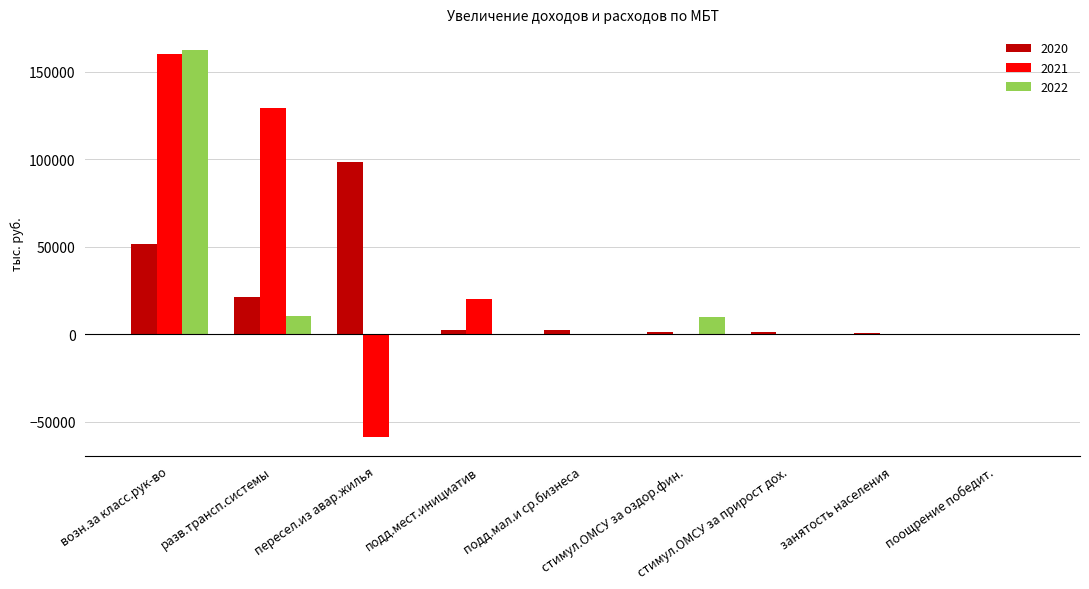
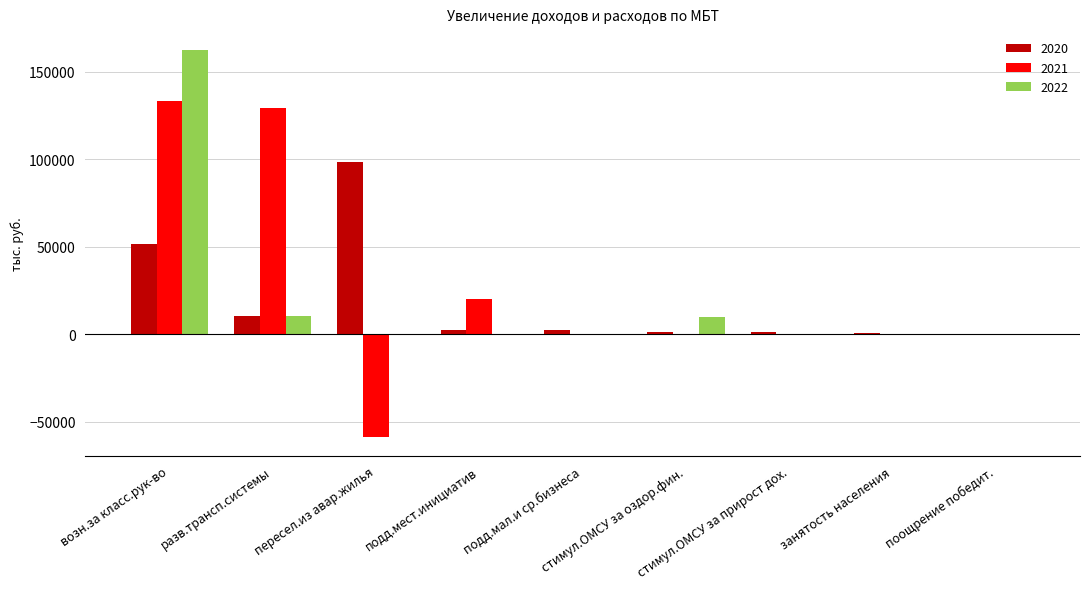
2021, возн.за класс.рук-во: 160000 -> 133000
2020, разв.трансп.системы: 22000 -> 11000
